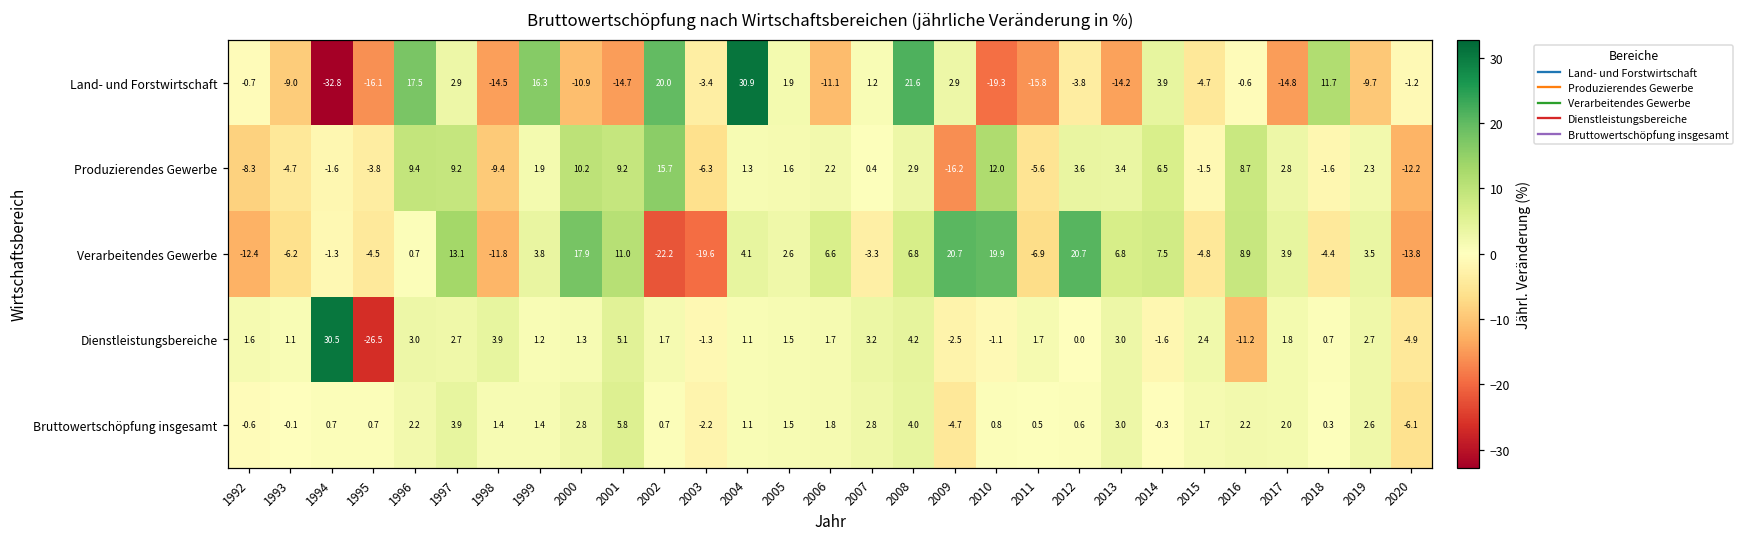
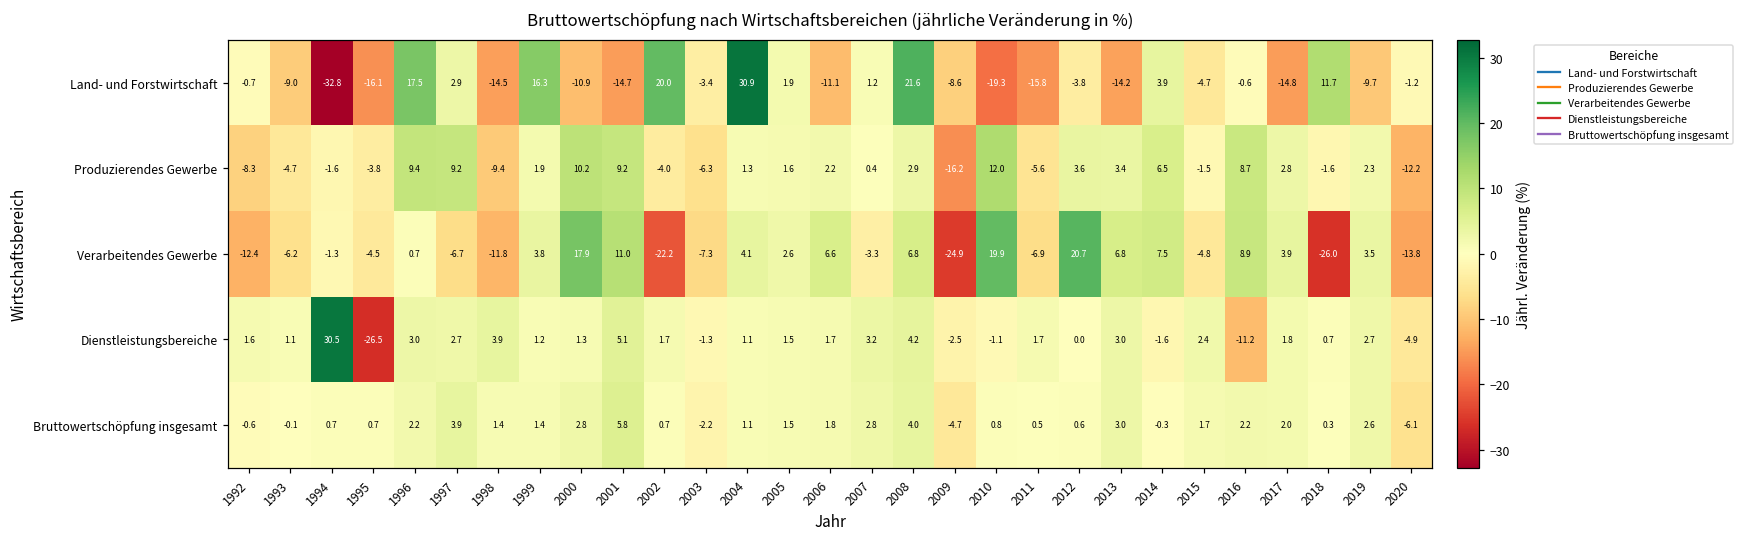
Land- und Forstwirtschaft, 2009: 2.9 -> -8.6
Produzierendes Gewerbe, 2002: 15.7 -> -4.0
Verarbeitendes Gewerbe, 1997: 13.1 -> -6.7
Verarbeitendes Gewerbe, 2003: -19.6 -> -7.3
Verarbeitendes Gewerbe, 2009: 20.7 -> -24.9
Verarbeitendes Gewerbe, 2018: -4.4 -> -26.0
